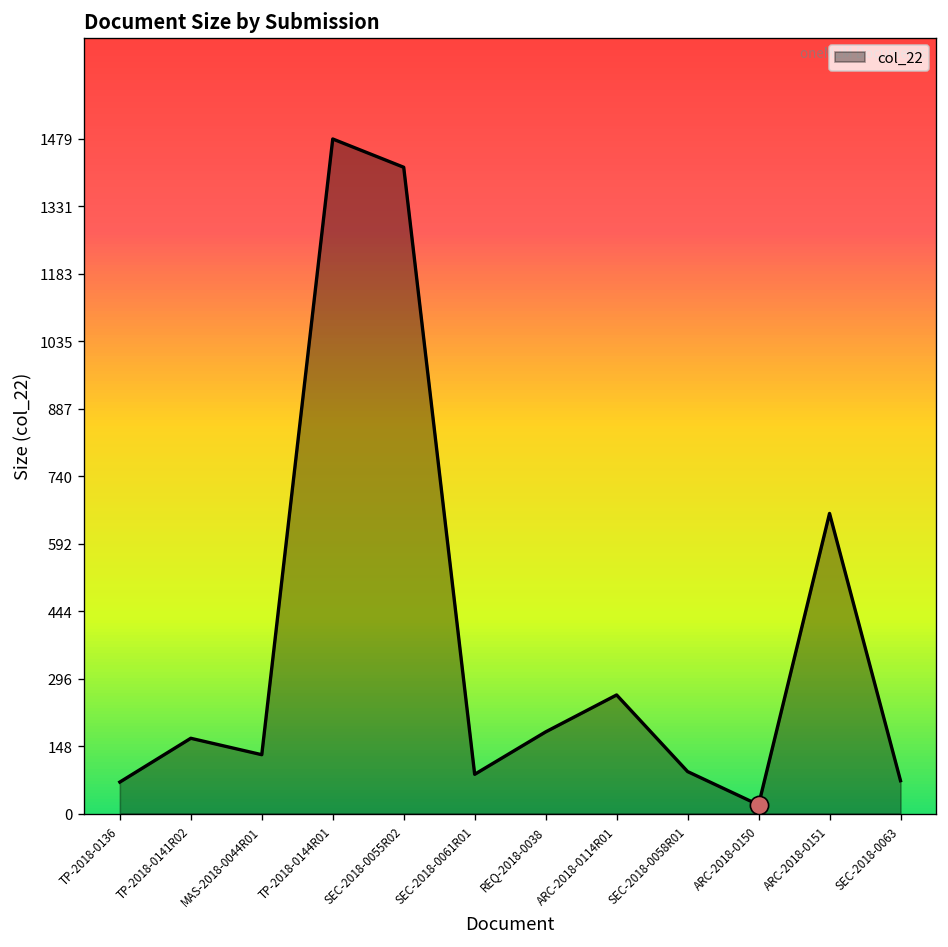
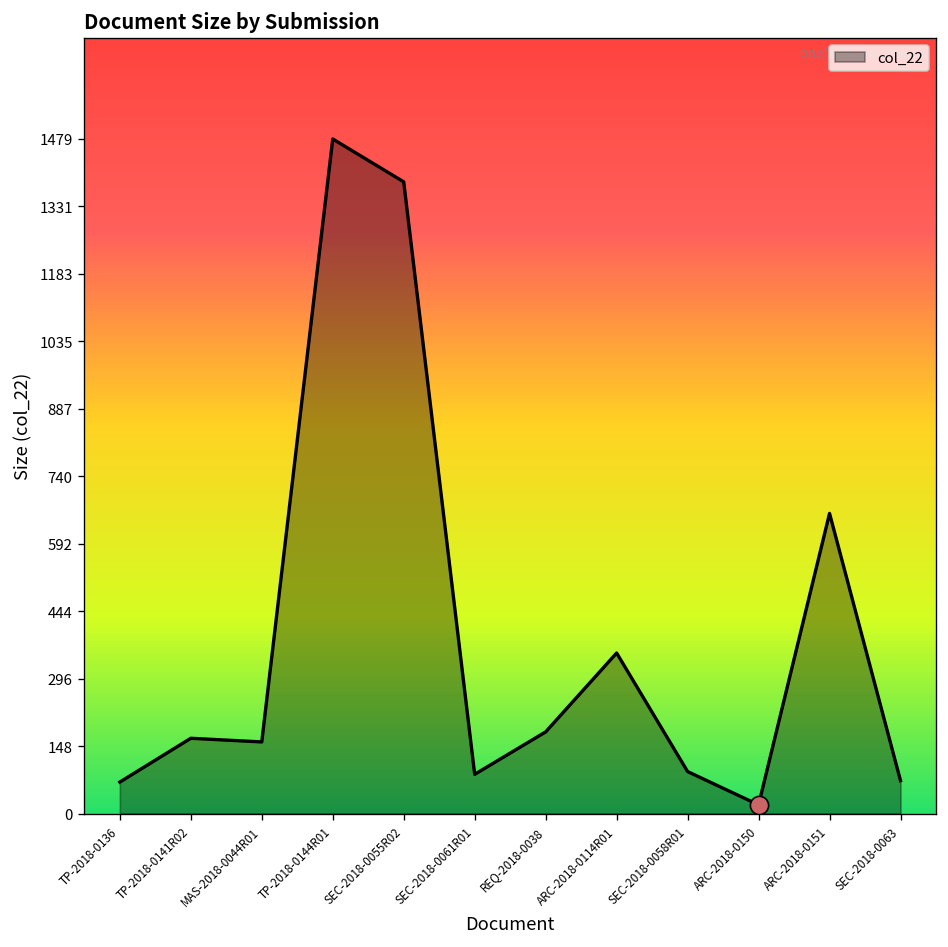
col_22, MAS-2018-0044R01: 130 -> 160
col_22, SEC-2018-0055R02: 1420 -> 1390
col_22, ARC-2018-0114R01: 260 -> 350
